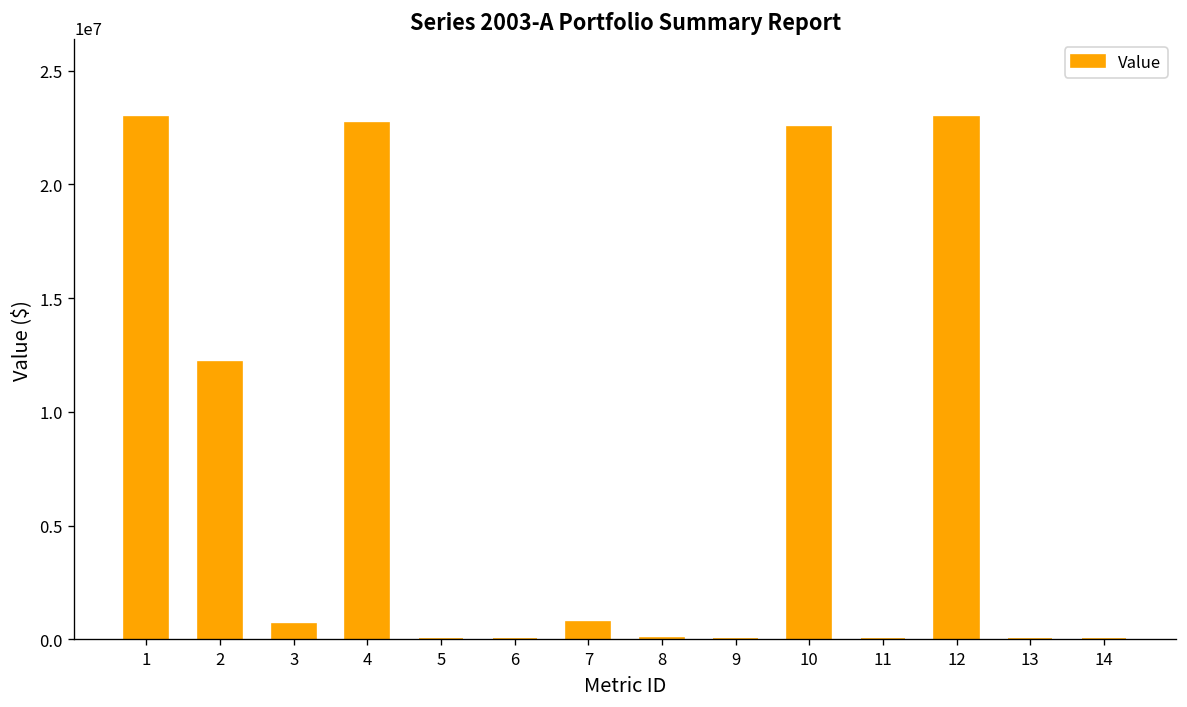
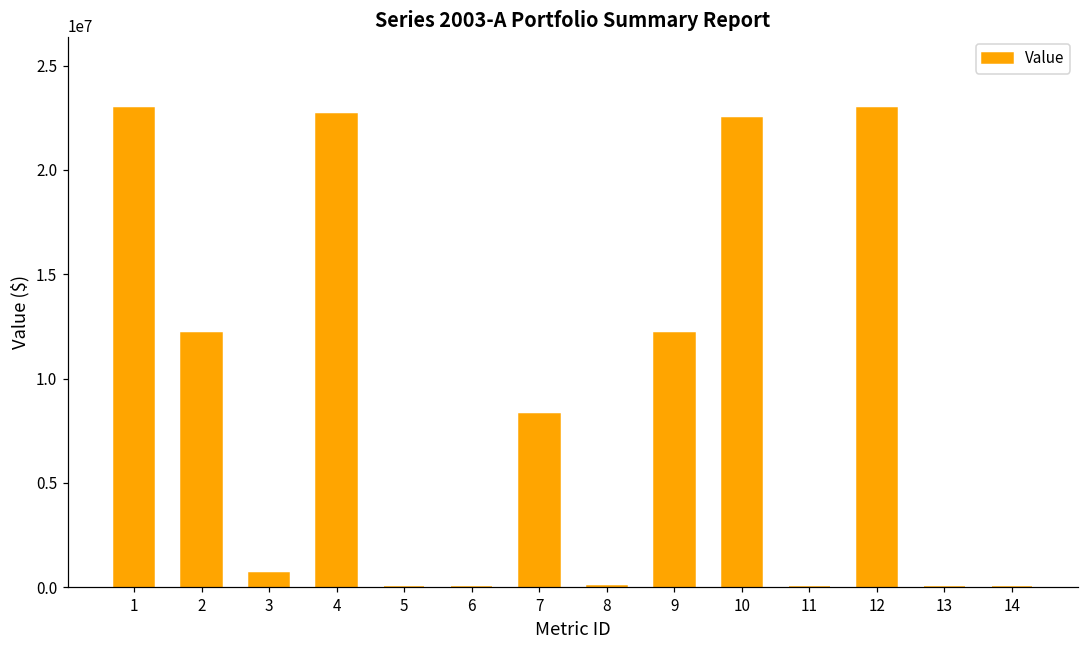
7: 700000 -> 8300000
9: 0 -> 12200000
